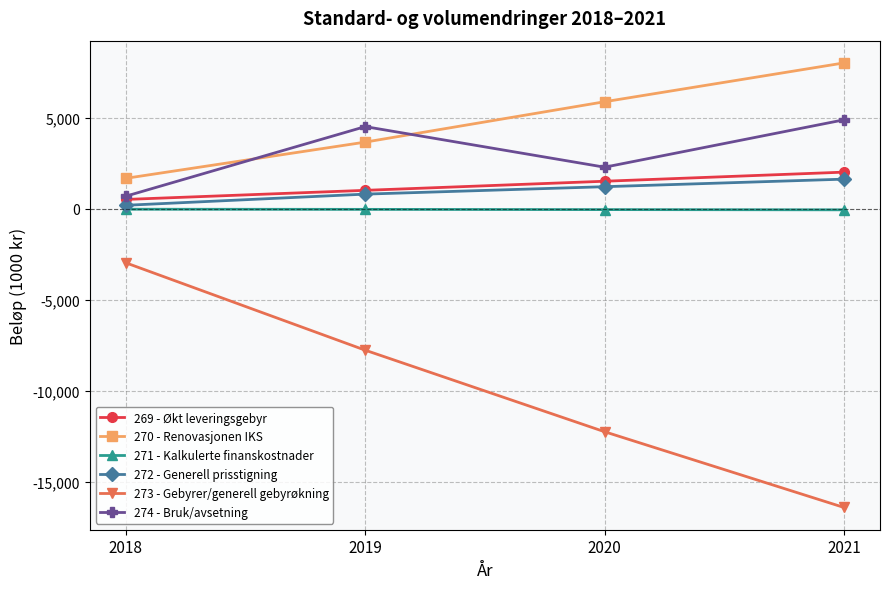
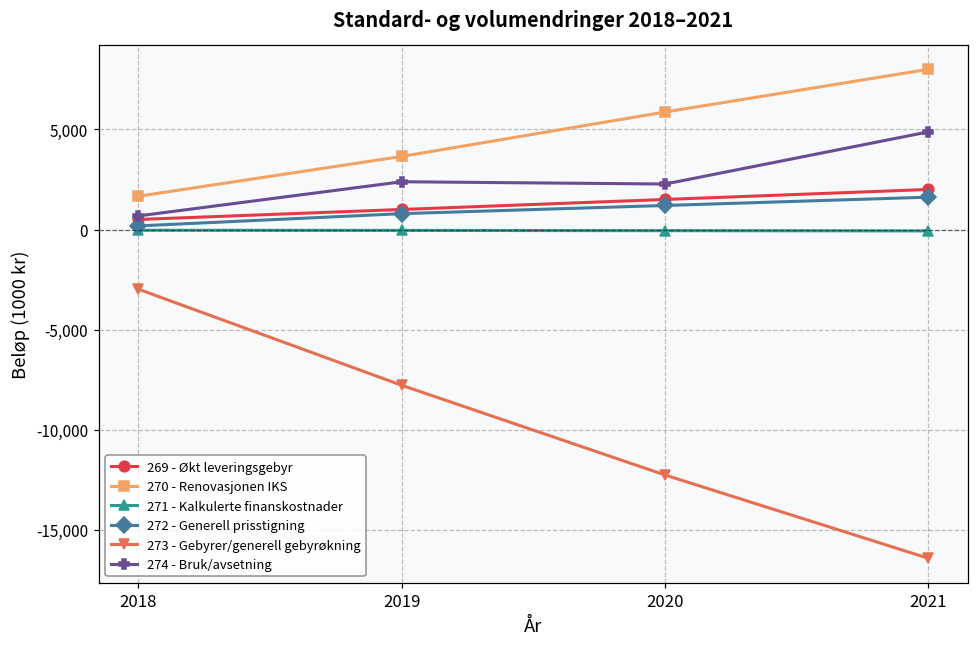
274 - Bruk/avsetning, 2019: 4,500 -> 2,400
